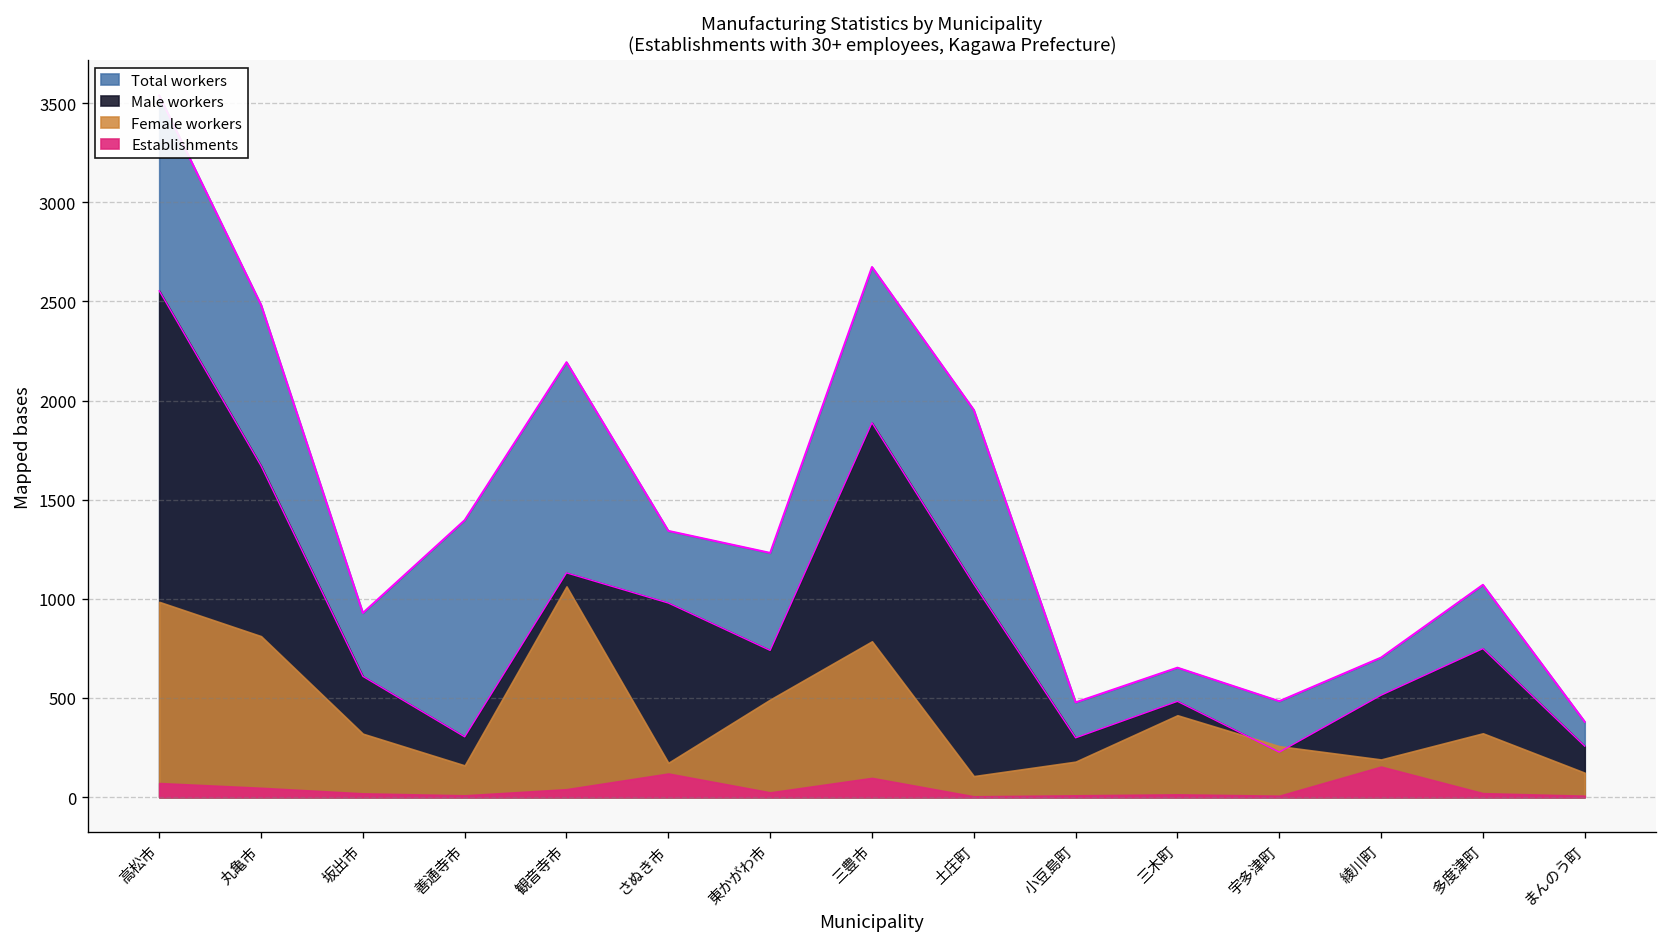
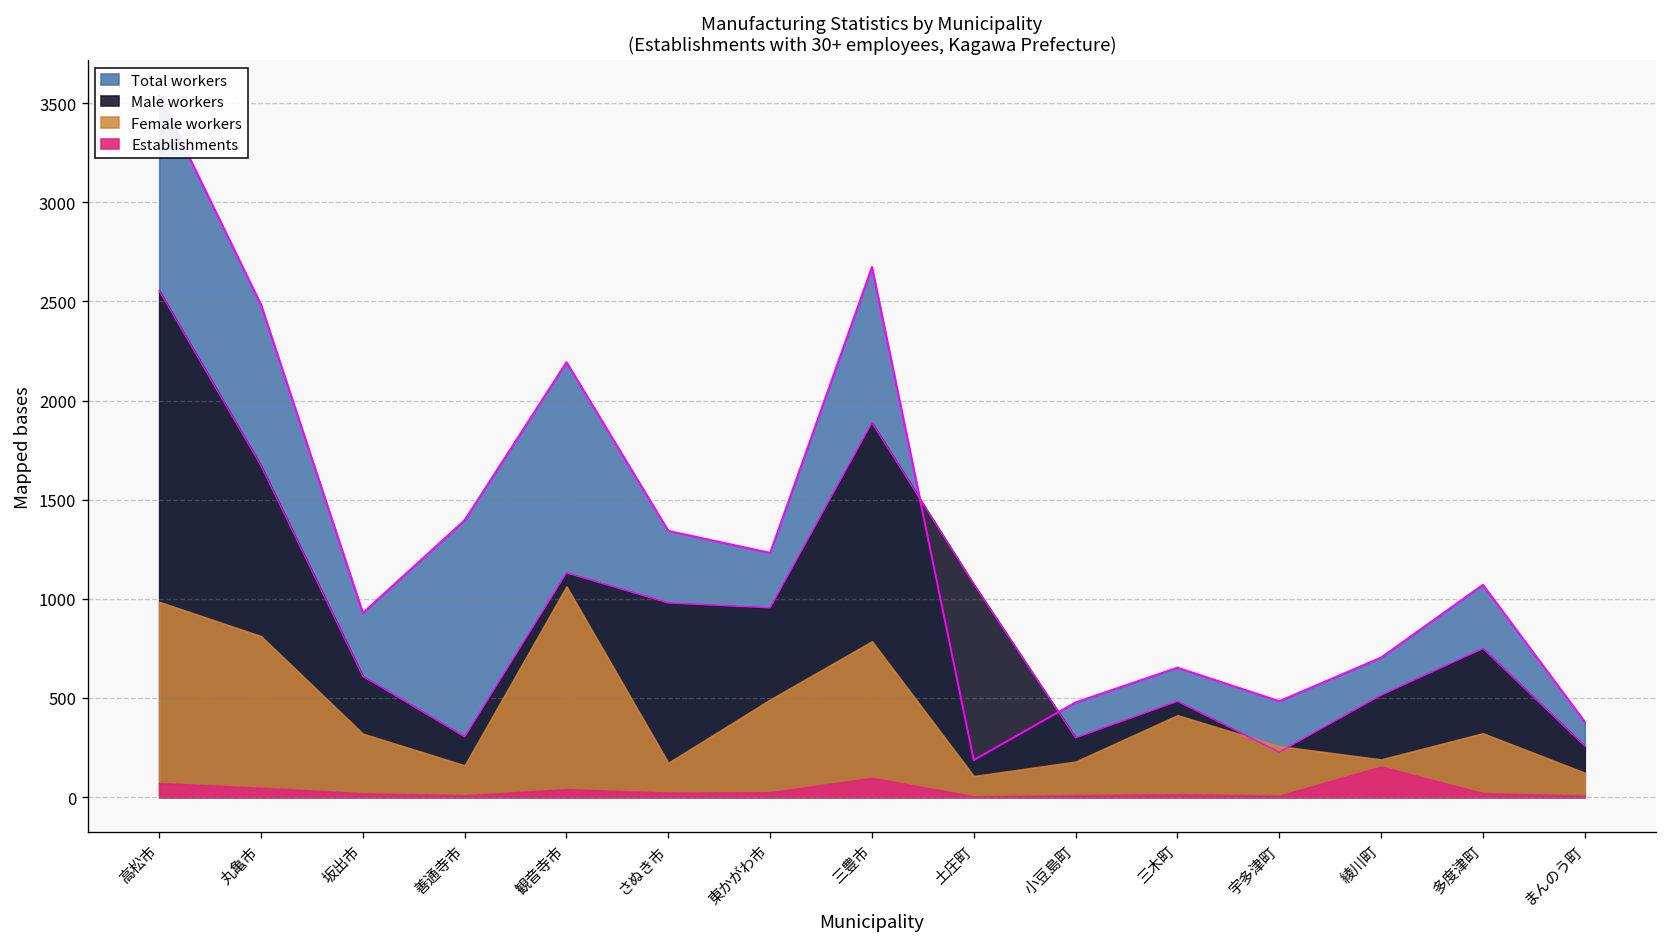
Establishments, さぬき市: 120 -> 20
Male workers, 東かがわ市: 740 -> 960
Total workers, 土庄町: 1950 -> 190
